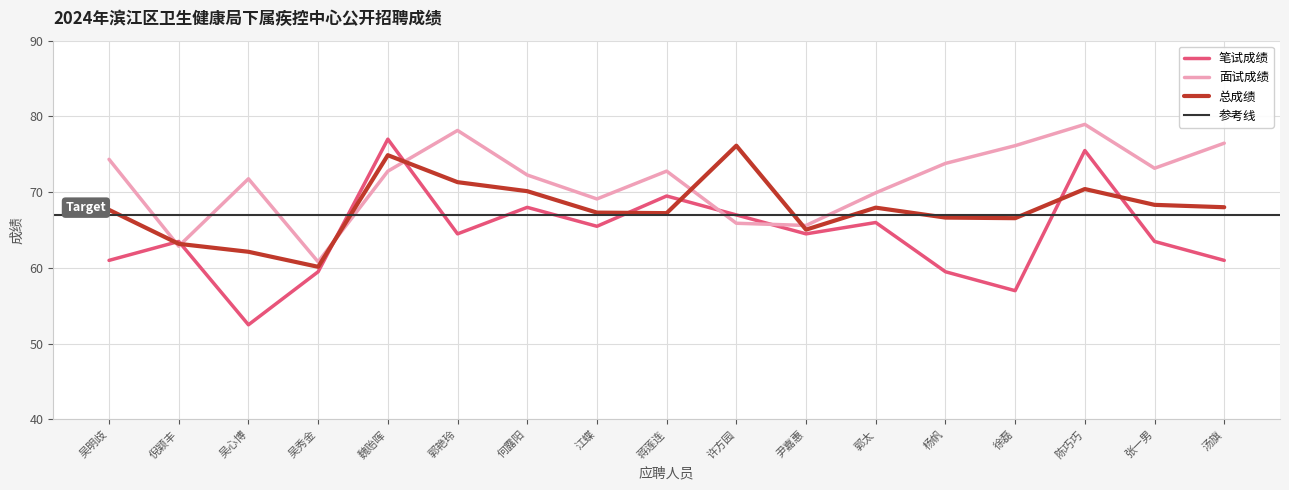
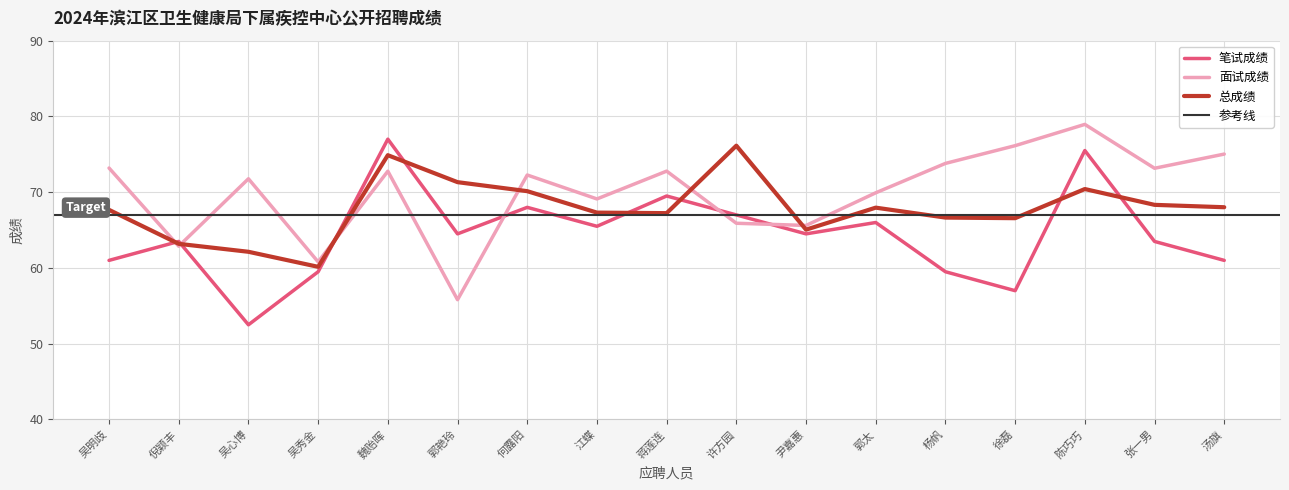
面试成绩, 吴明歧: 74 -> 73
面试成绩, 郭艳玲: 78 -> 56
面试成绩, 汤旗: 76 -> 75
